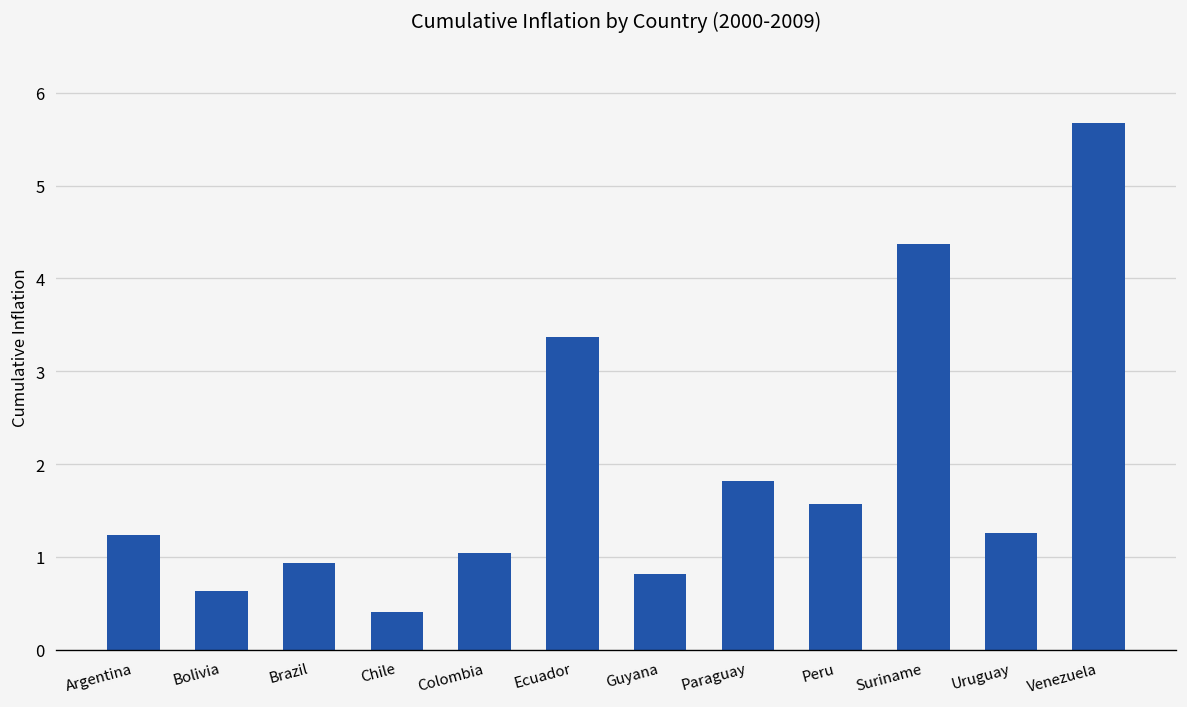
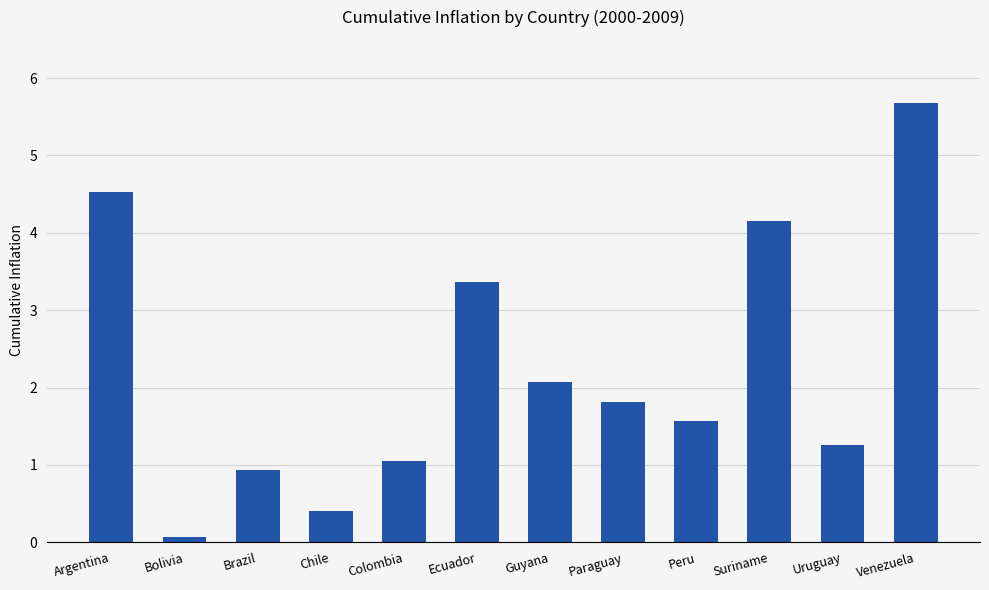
Argentina: 1.2 -> 4.5
Bolivia: 0.6 -> 0.1
Guyana: 0.8 -> 2.1
Suriname: 4.4 -> 4.1
